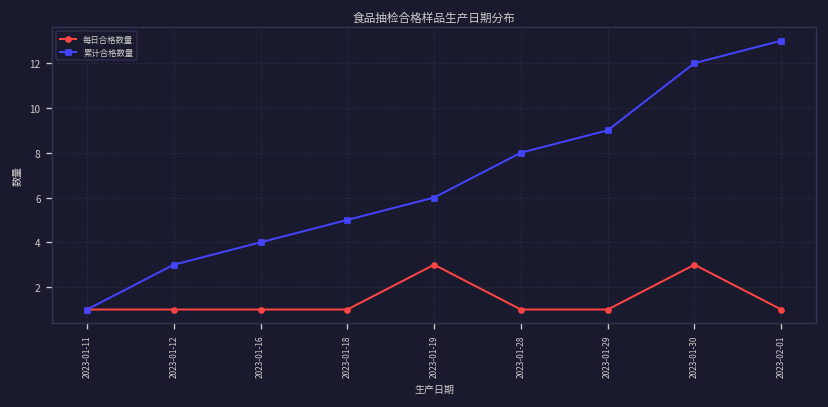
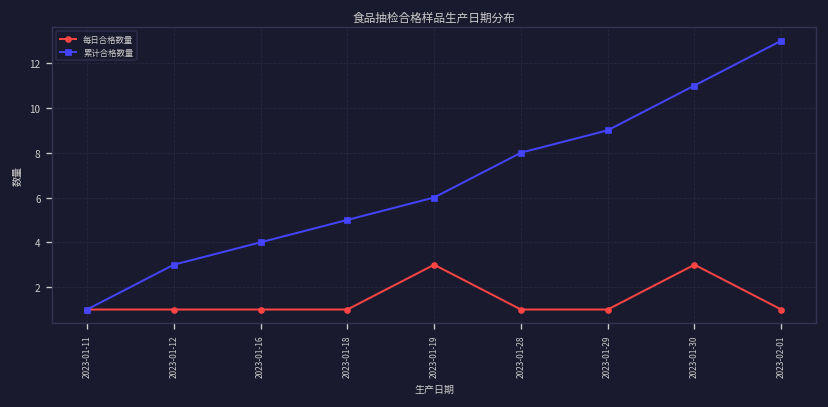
累计合格数量, 2023-01-30: 12 -> 11
